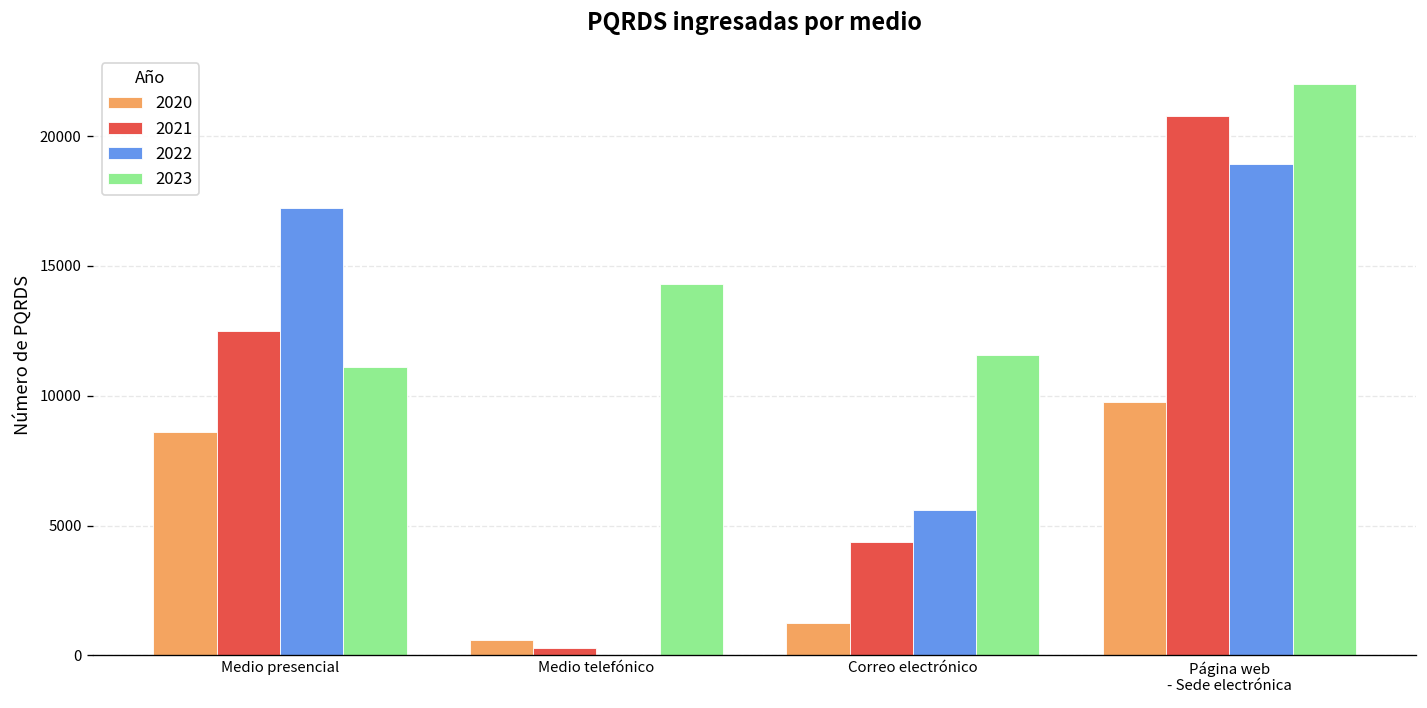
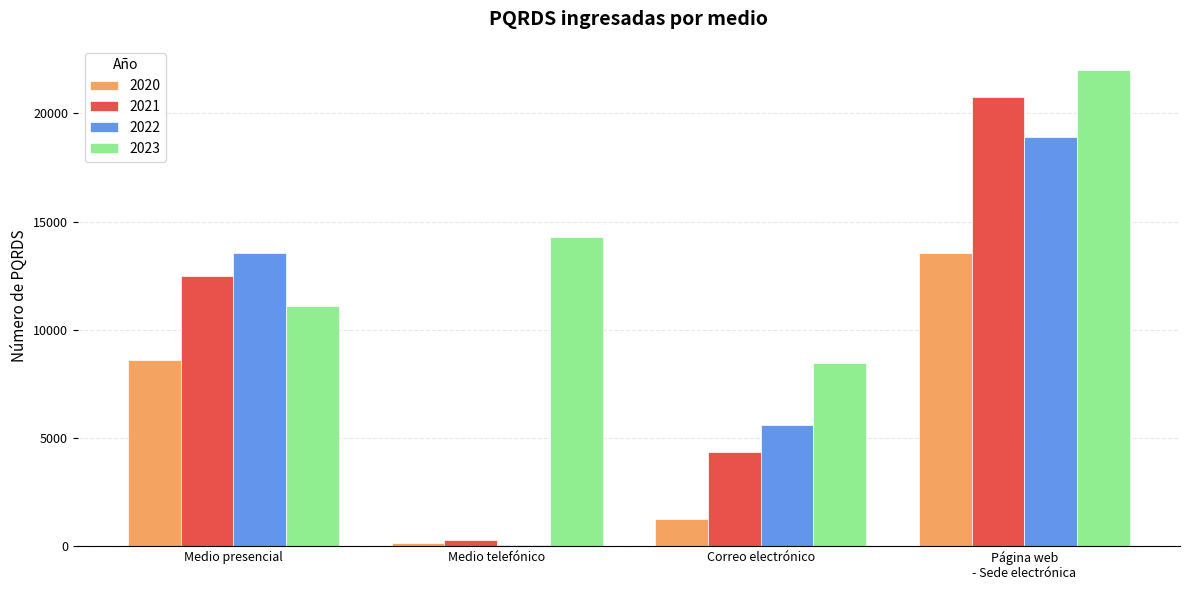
2022, Medio presencial: 17200 -> 13500
2020, Medio telefónico: 600 -> 100
2023, Correo electrónico: 11600 -> 8500
2020, Página web - Sede electrónica: 9800 -> 13600
